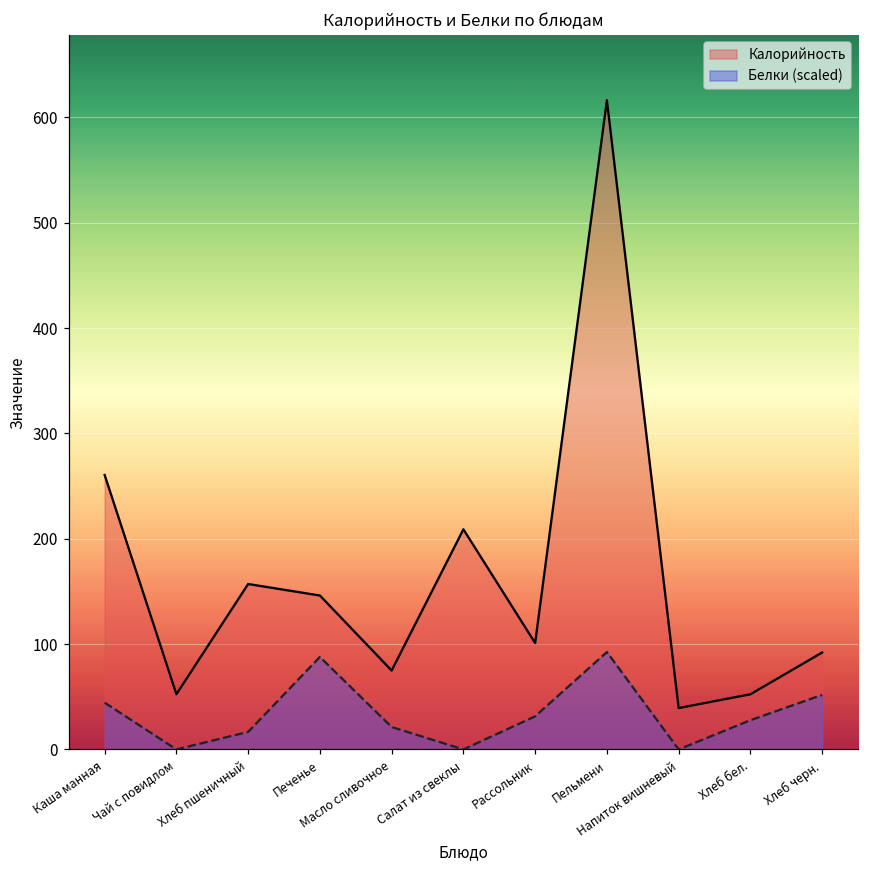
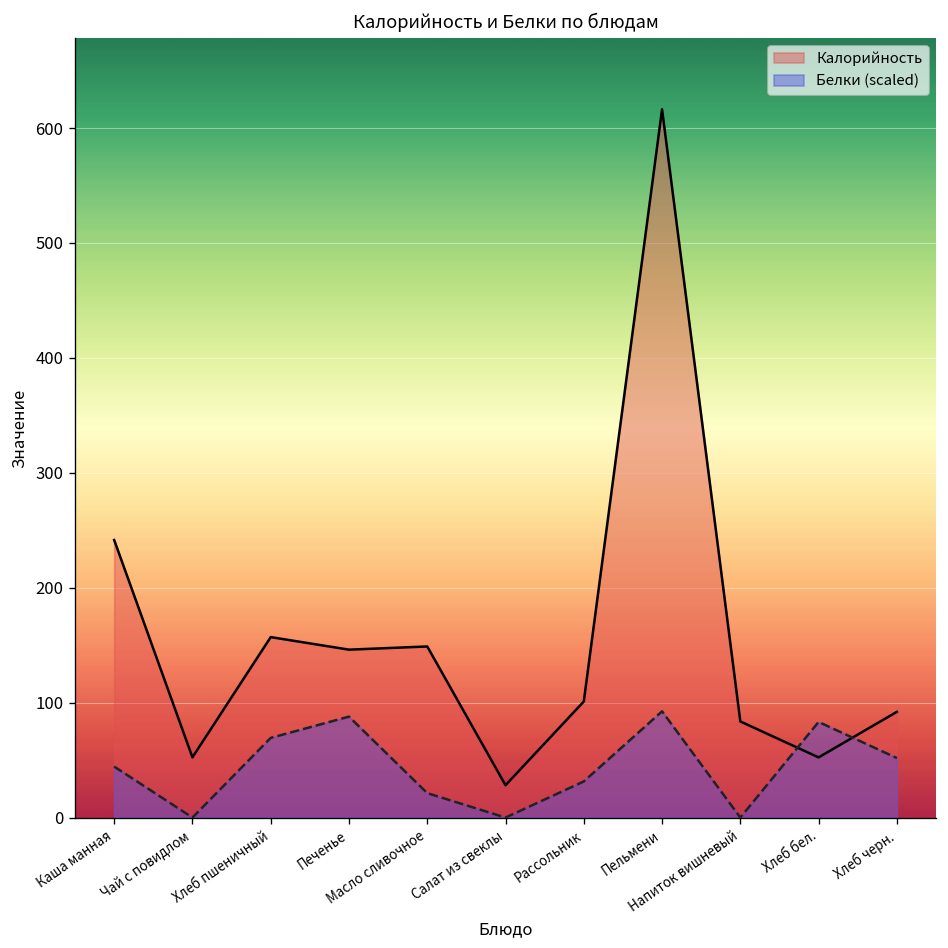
Калорийность, Каша манная: 260 -> 240
Белки (scaled), Хлеб пшеничный: 20 -> 70
Калорийность, Масло сливочное: 70 -> 150
Калорийность, Салат из свеклы: 210 -> 30
Калорийность, Напиток вишневый: 40 -> 80
Белки (scaled), Хлеб бел.: 30 -> 80
